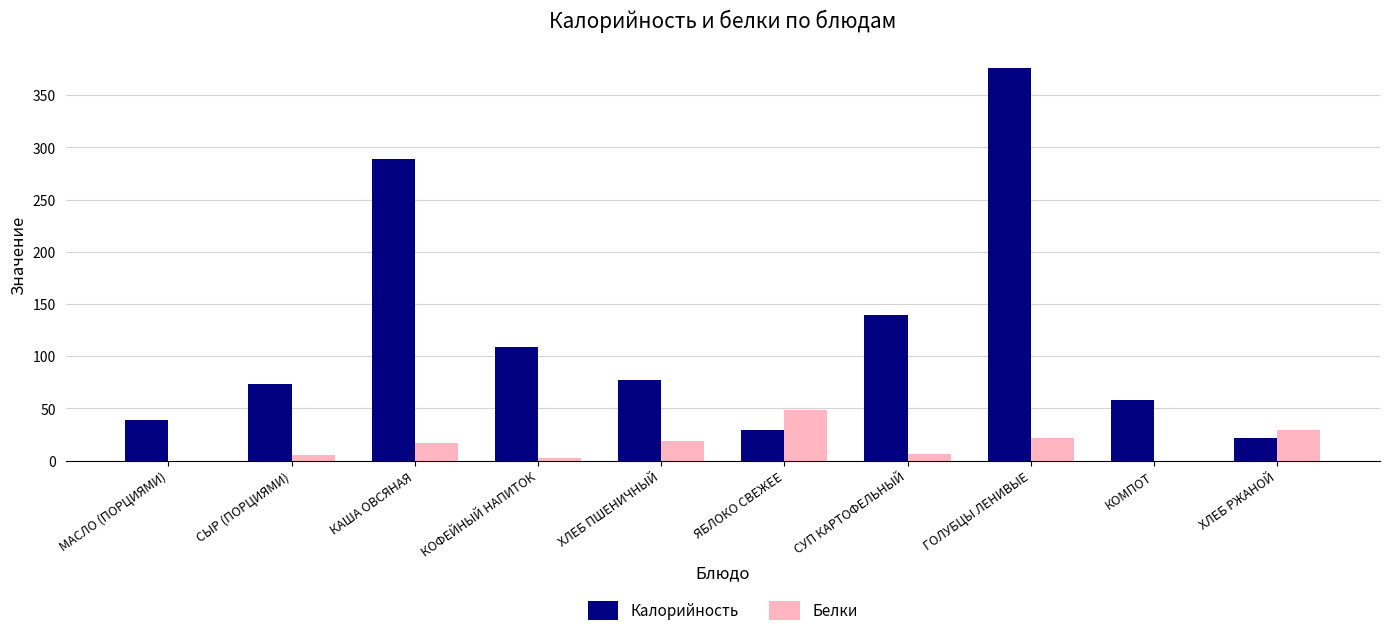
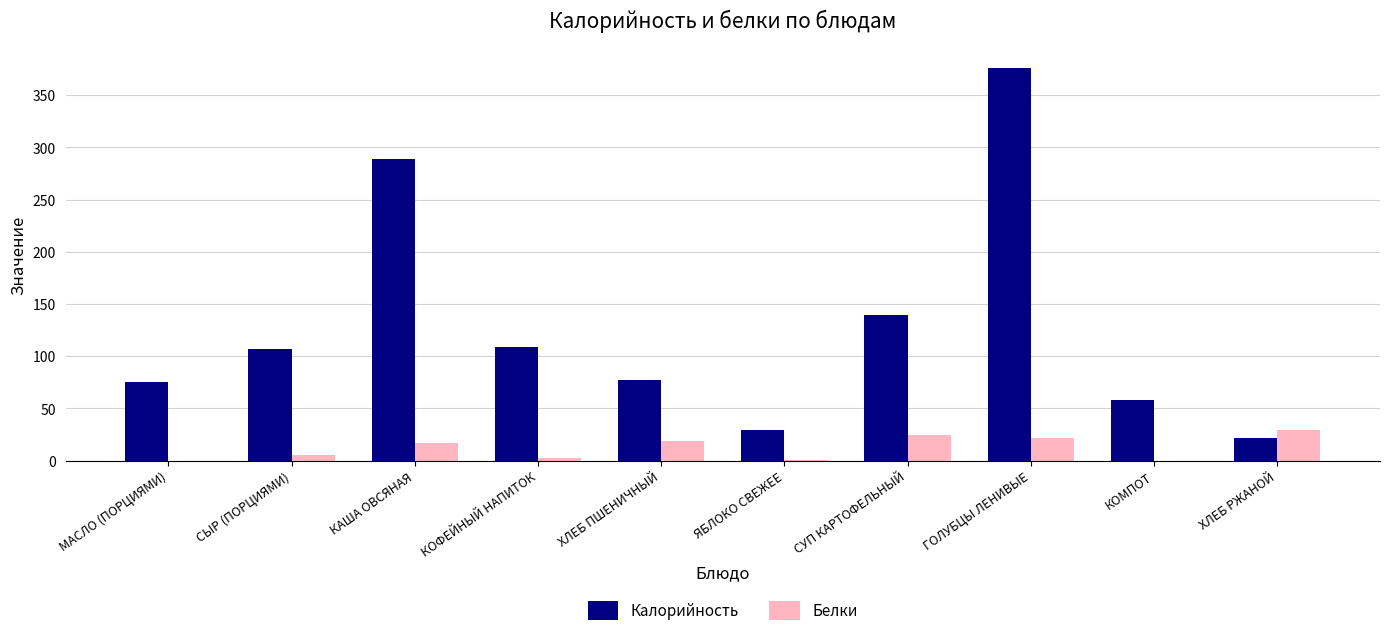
Калорийность, МАСЛО (ПОРЦИЯМИ): 39 -> 75
Калорийность, СЫР (ПОРЦИЯМИ): 73 -> 107
Белки, ЯБЛОКО СВЕЖЕЕ: 48 -> 1
Белки, СУП КАРТОФЕЛЬНЫЙ: 6 -> 24
